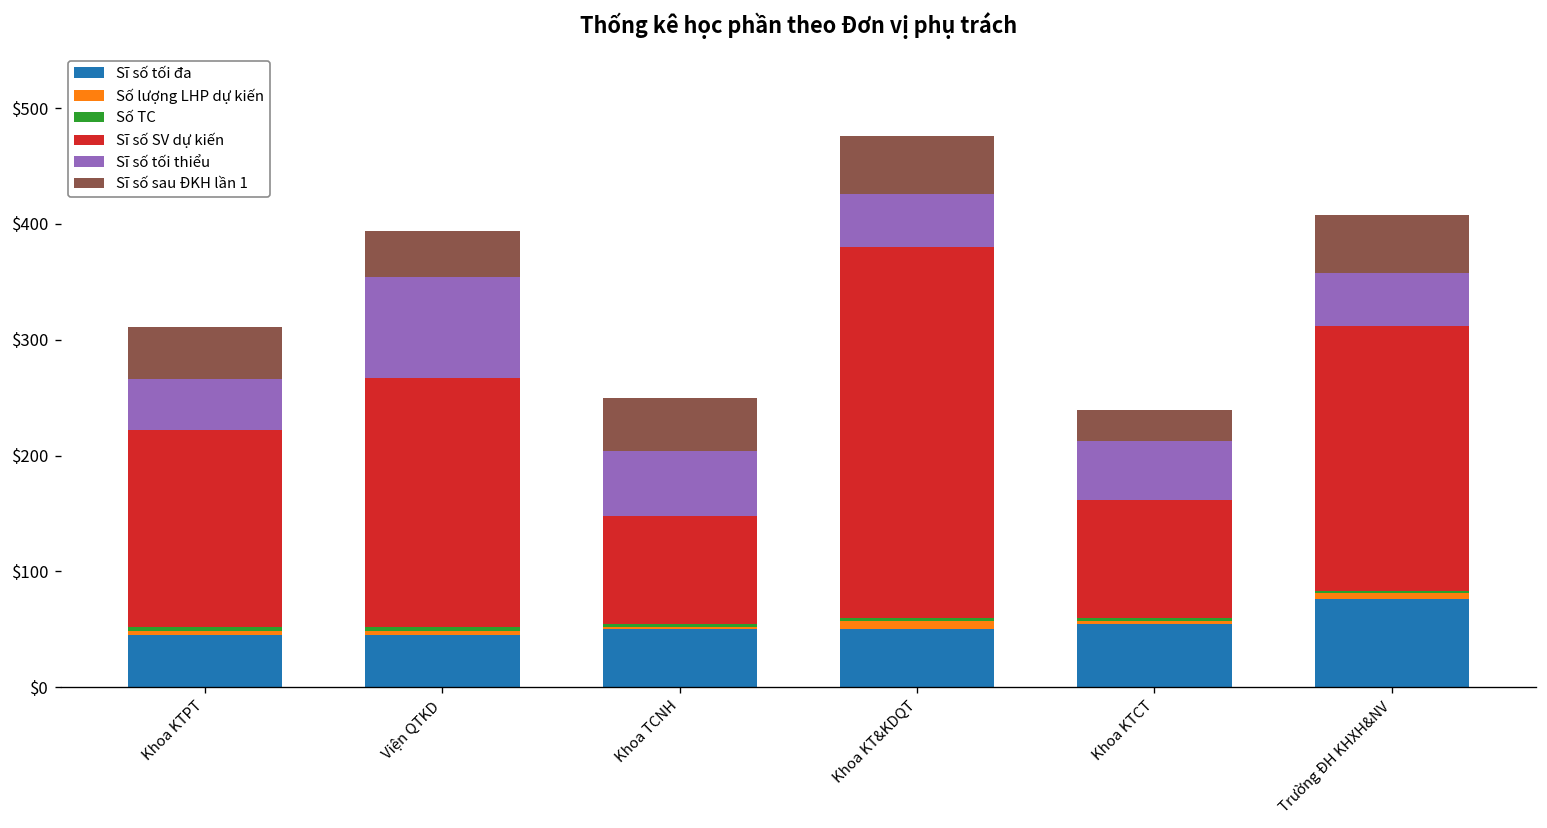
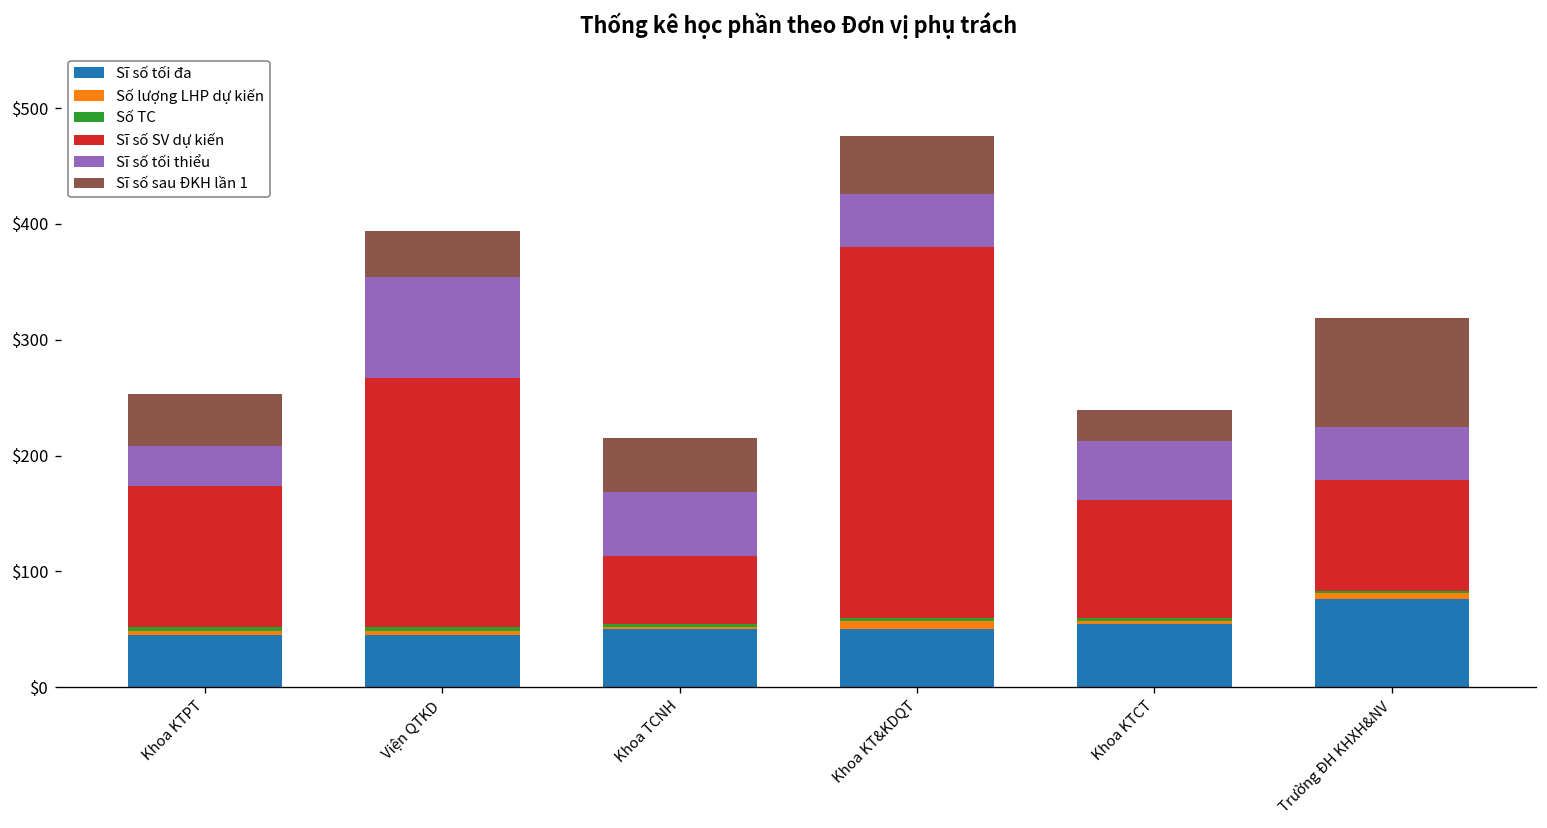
Sĩ số SV dự kiến, Khoa KTPT: $170 -> $120
Sĩ số tối thiểu, Khoa KTPT: $40 -> $30
Sĩ số SV dự kiến, Khoa TCNH: $90 -> $60
Sĩ số SV dự kiến, Trường ĐH KHXH&NV: $230 -> $100
Sĩ số sau ĐKH lần 1, Trường ĐH KHXH&NV: $50 -> $90
